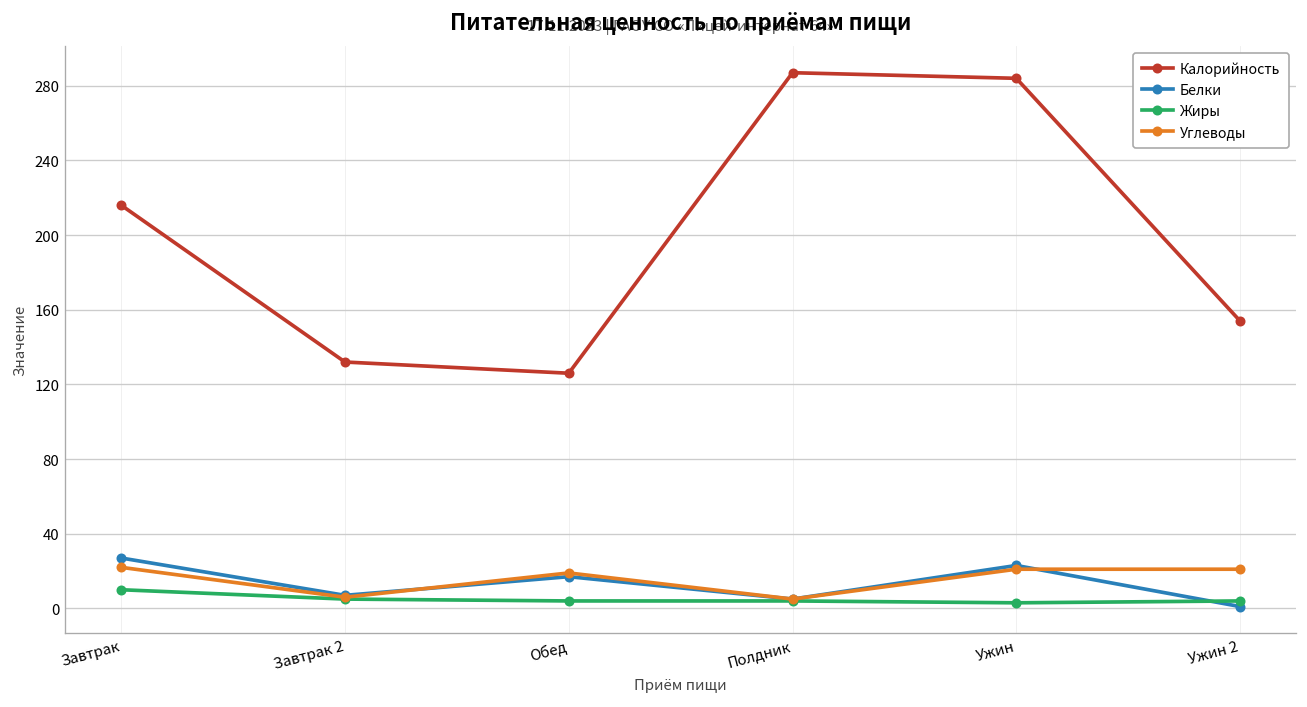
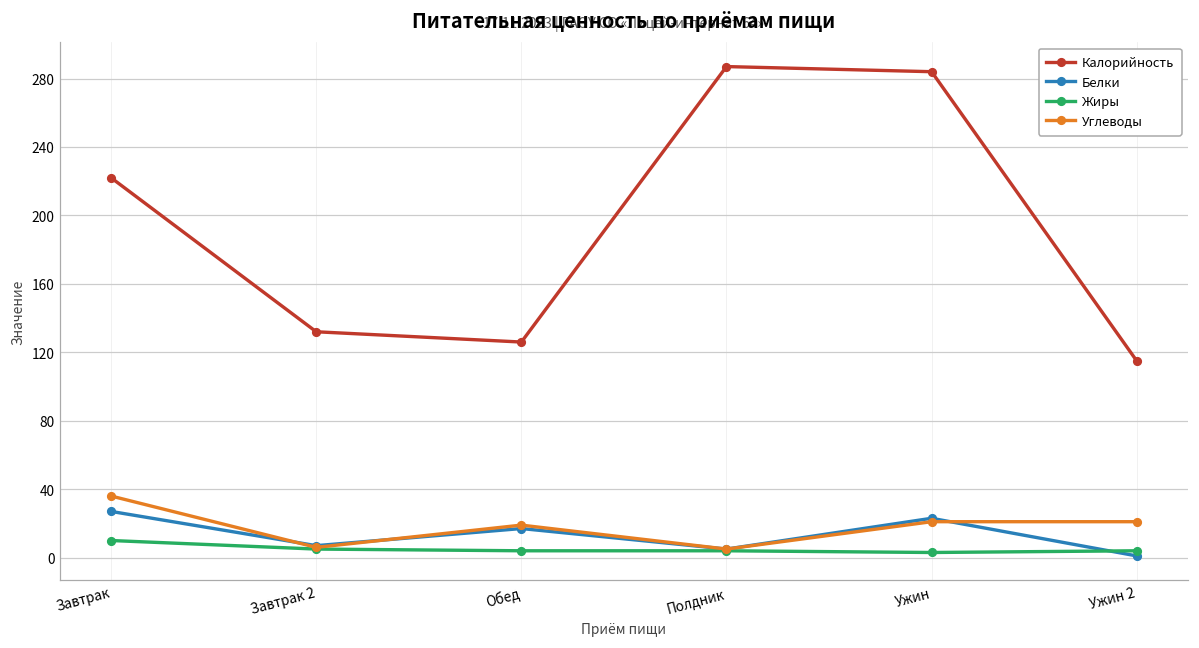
Калорийность, Завтрак: 216 -> 222
Углеводы, Завтрак: 22 -> 36
Калорийность, Ужин 2: 154 -> 115
